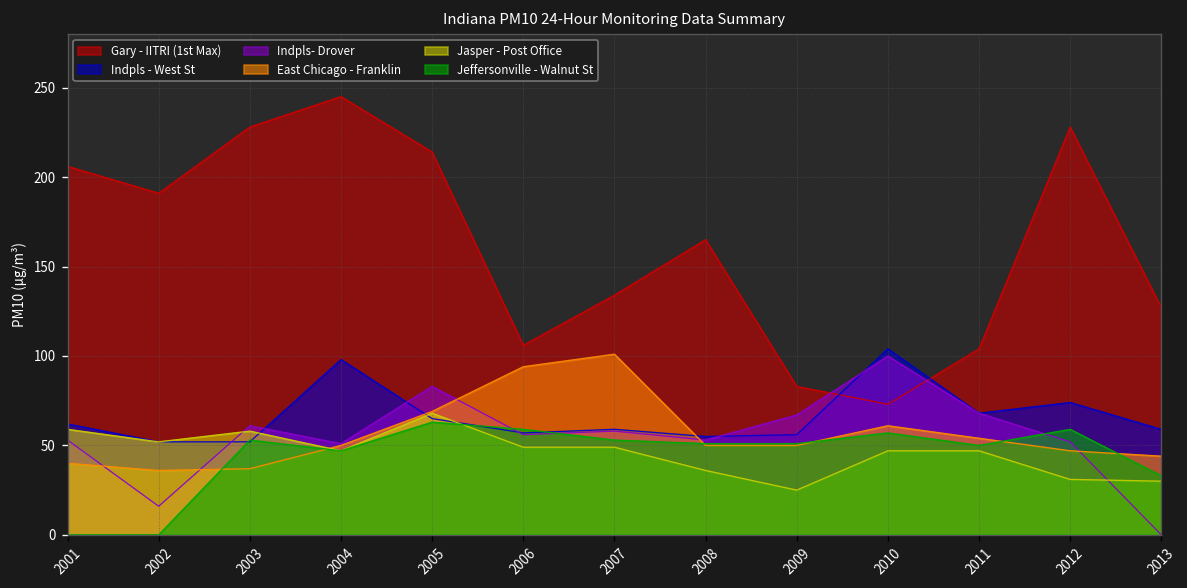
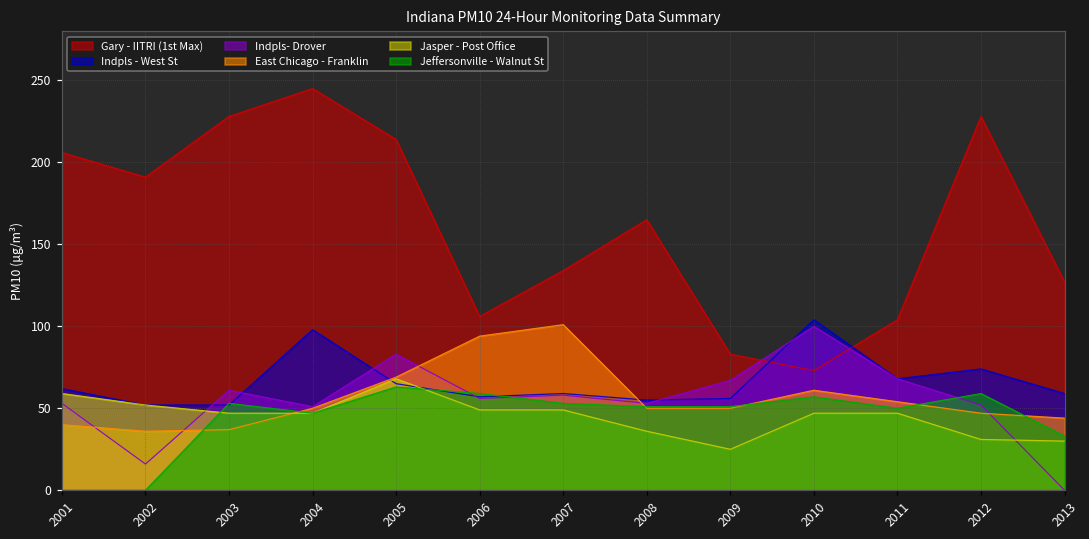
Jasper - Post Office, 2003: 58 -> 47
